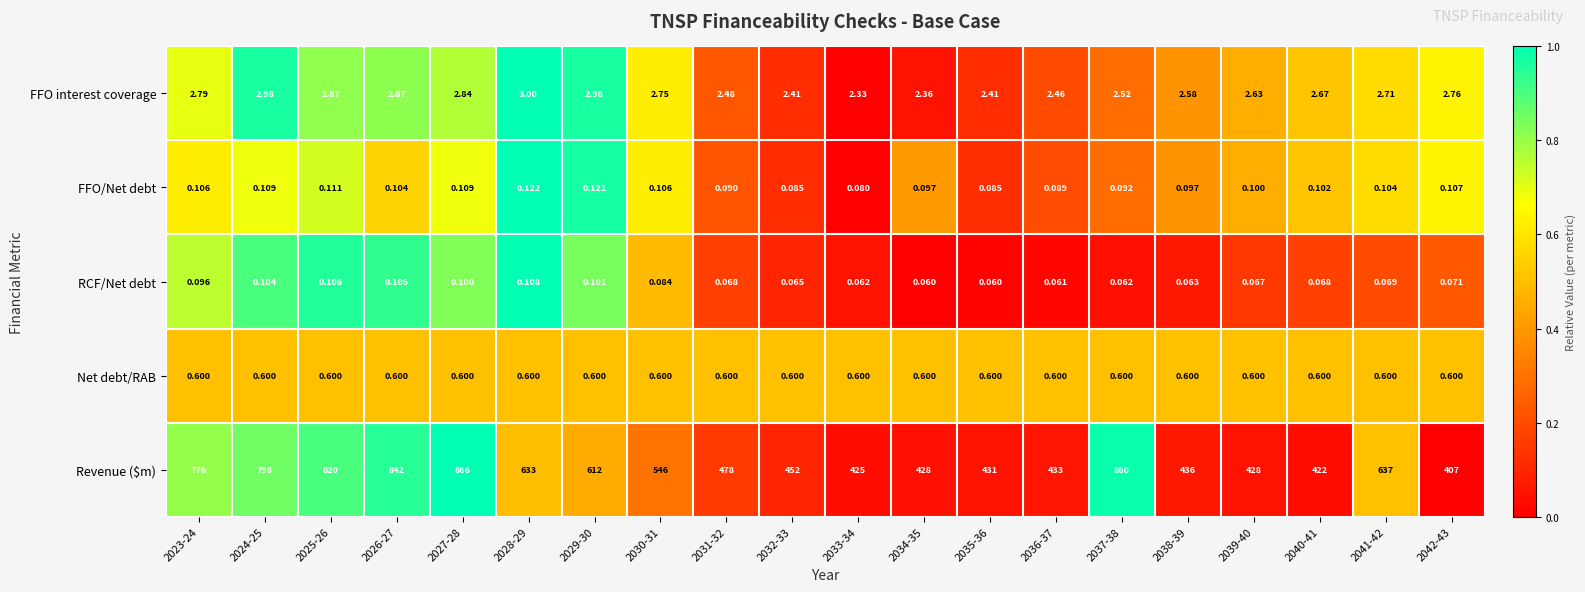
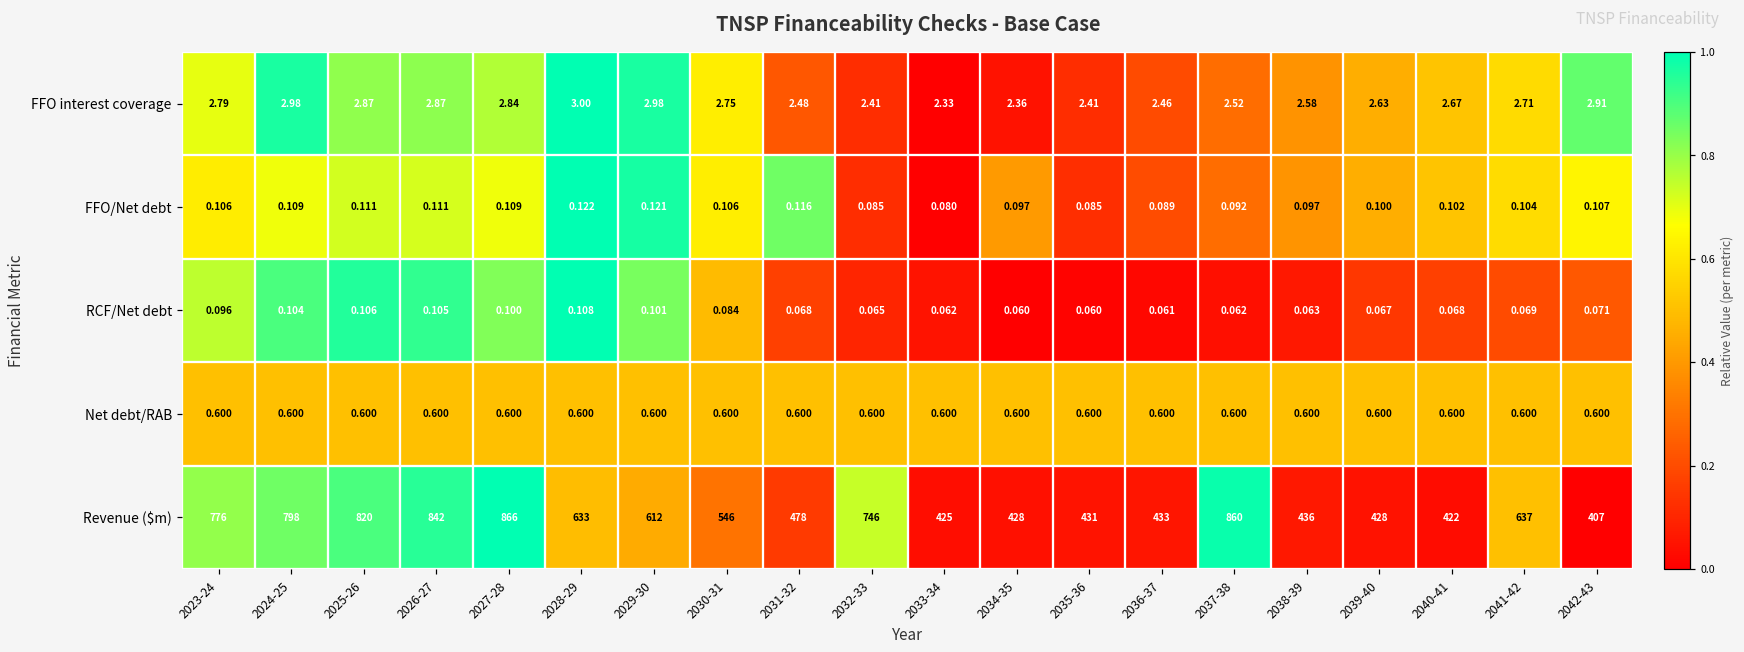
FFO interest coverage, 2042-43: 2.76 -> 2.91
FFO/Net debt, 2026-27: 0.104 -> 0.111
FFO/Net debt, 2031-32: 0.090 -> 0.116
Revenue ($m), 2032-33: 452 -> 746
